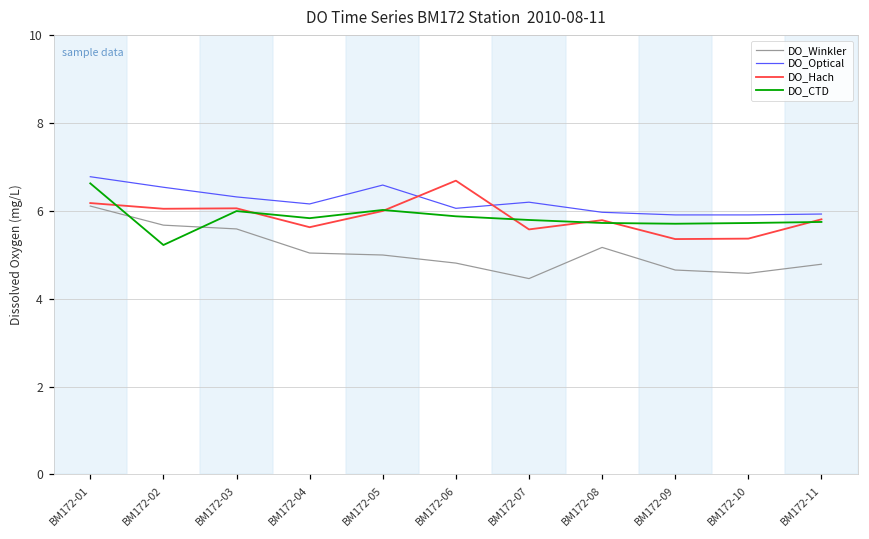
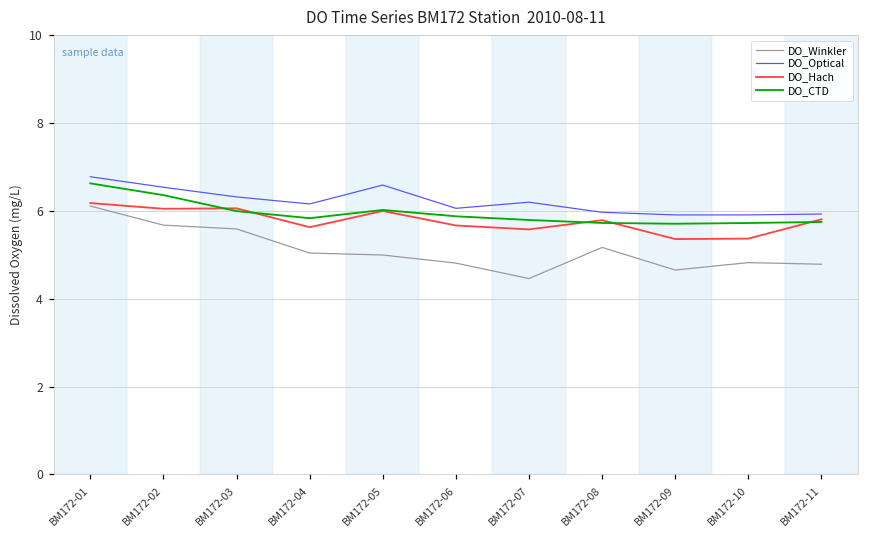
DO_CTD, BM172-02: 5.2 -> 6.4
DO_Hach, BM172-06: 6.7 -> 5.7
DO_Winkler, BM172-10: 4.6 -> 4.8
